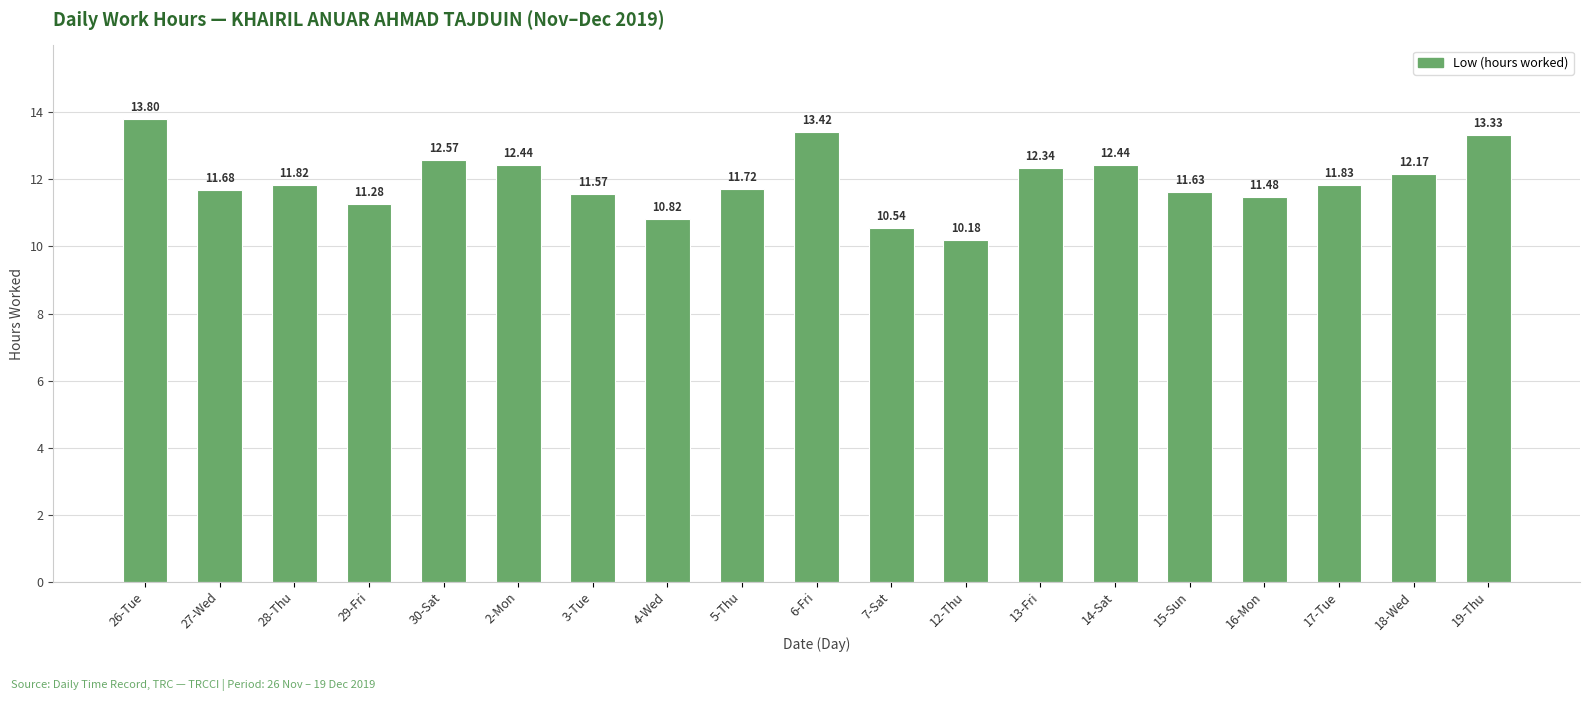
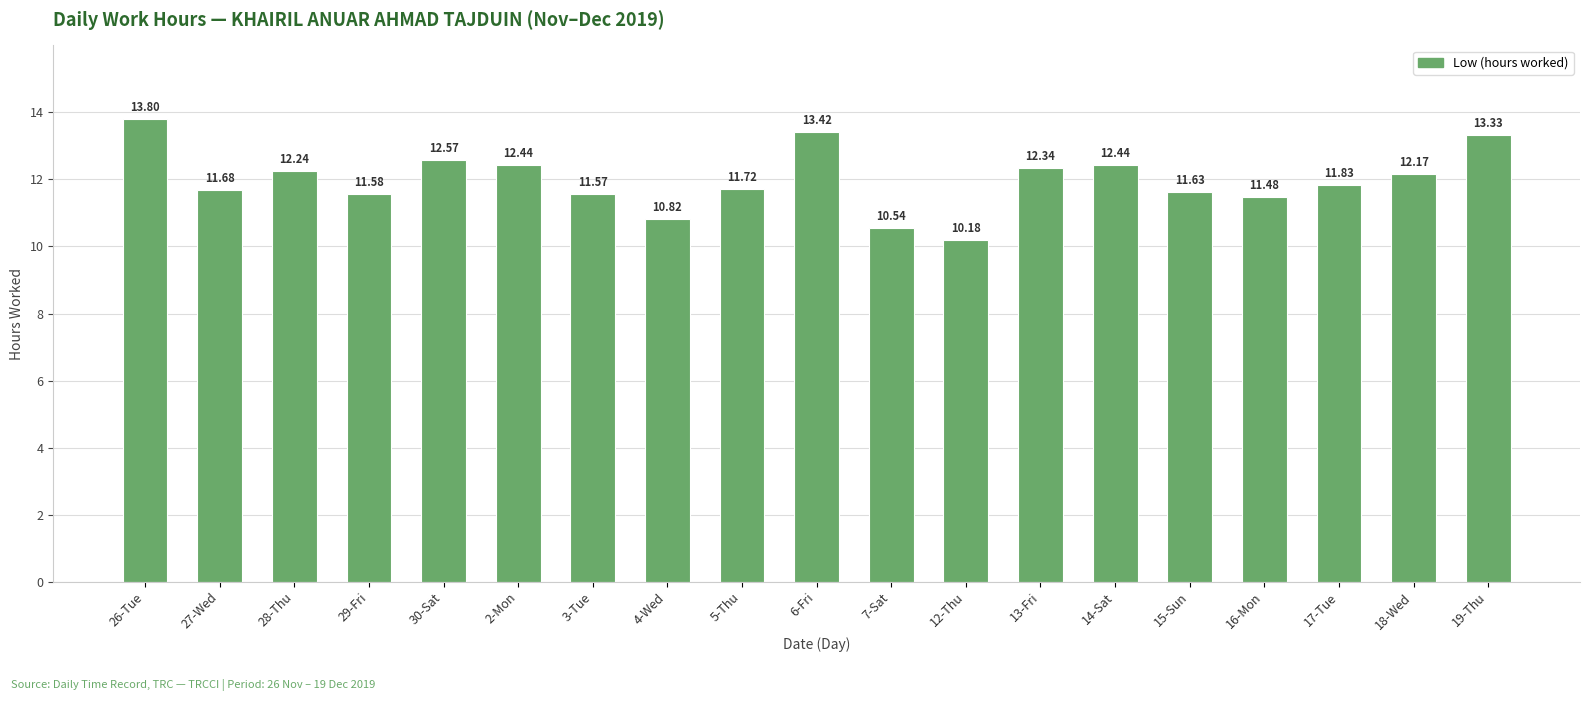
28-Thu: 11.82 -> 12.24
29-Fri: 11.28 -> 11.58
